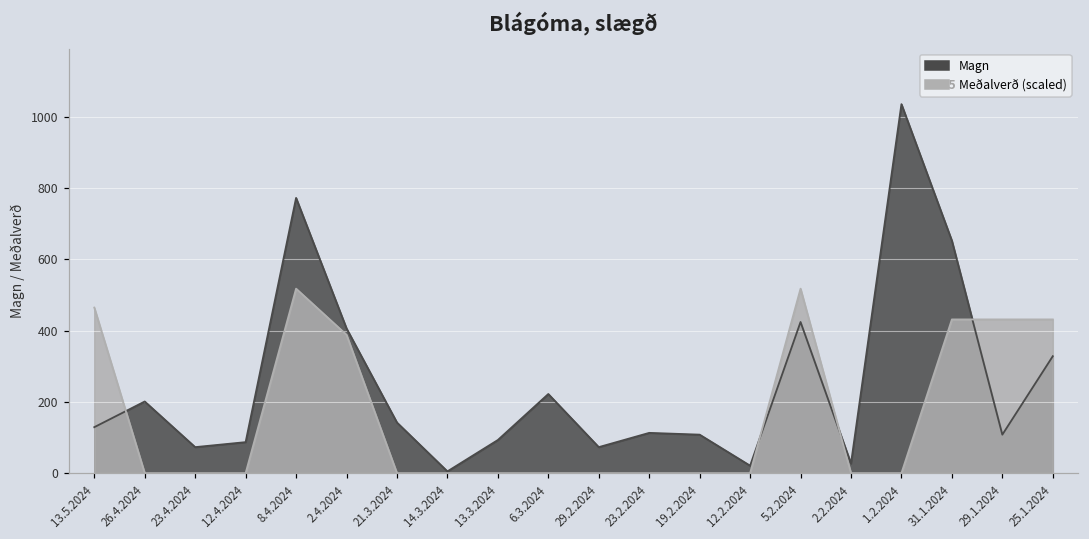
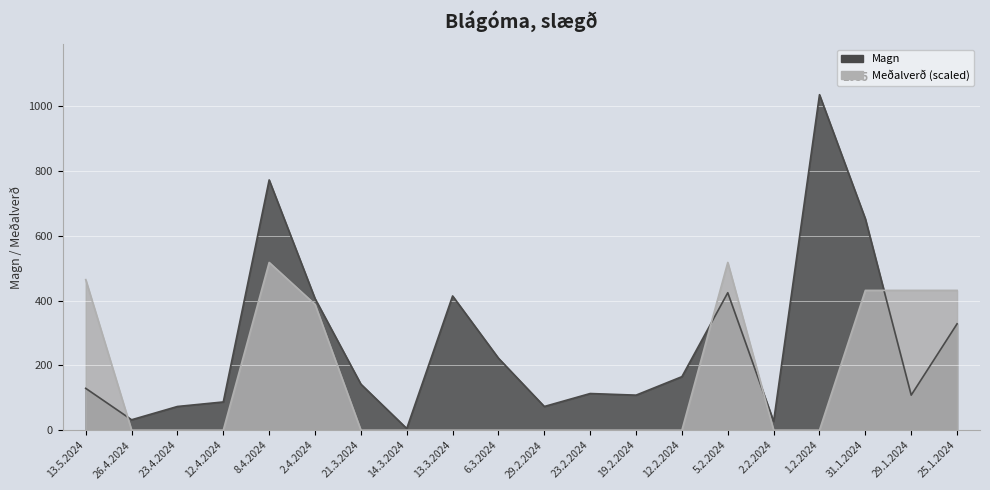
Magn, 26.4.2024: 200 -> 30
Magn, 13.3.2024: 90 -> 410
Magn, 12.2.2024: 20 -> 170
